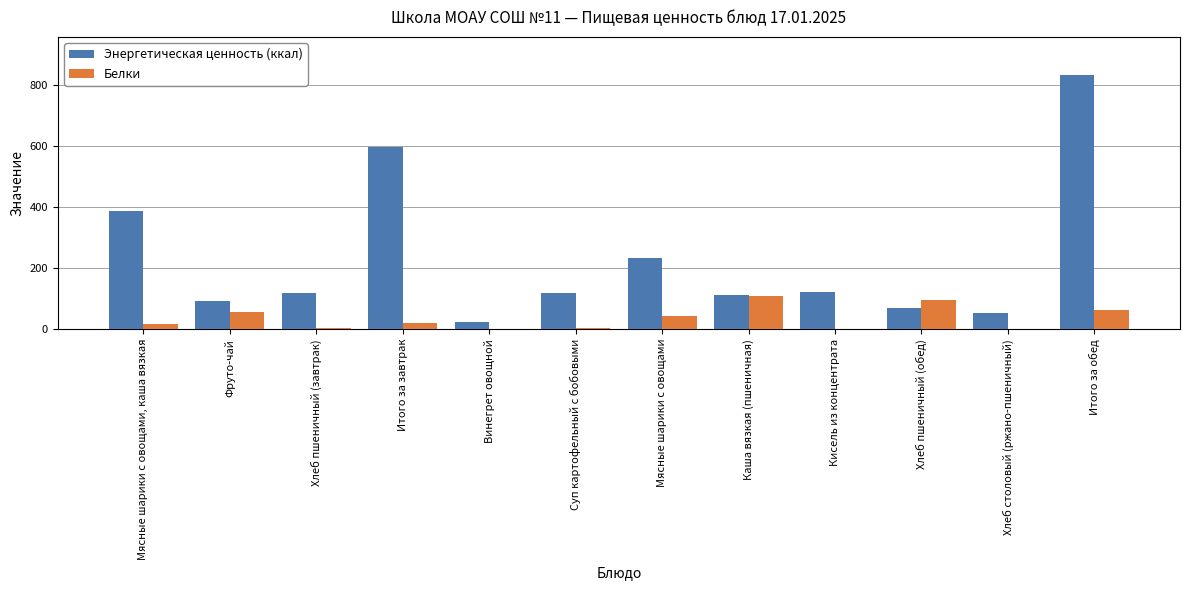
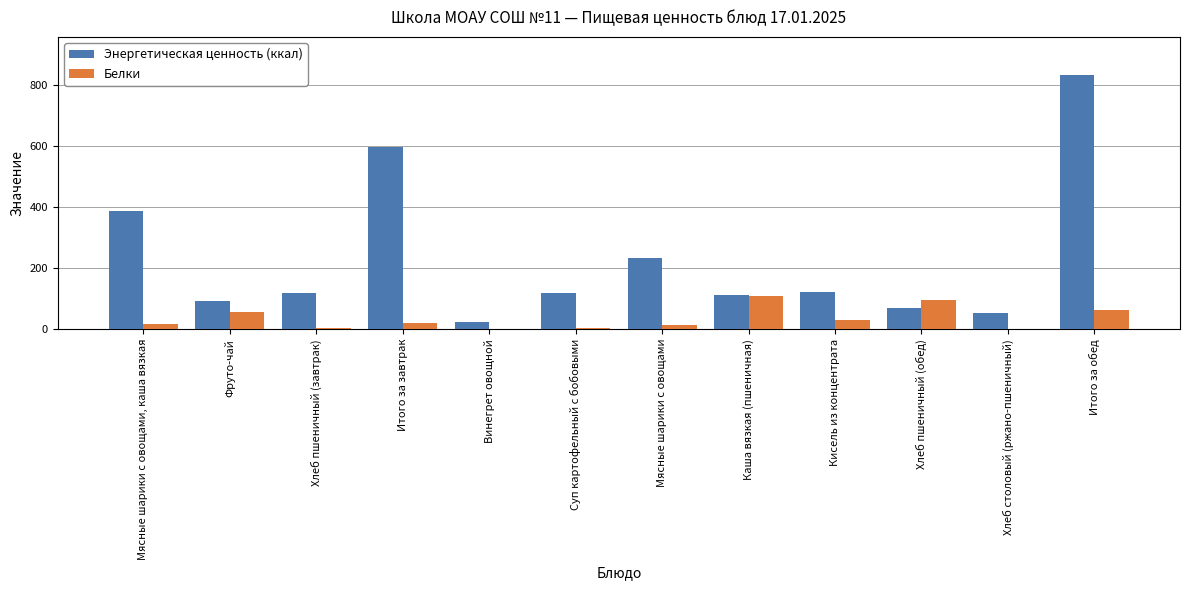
Белки, Мясные шарики с овощами: 40 -> 10
Белки, Кисель из концентрата: 0 -> 30
